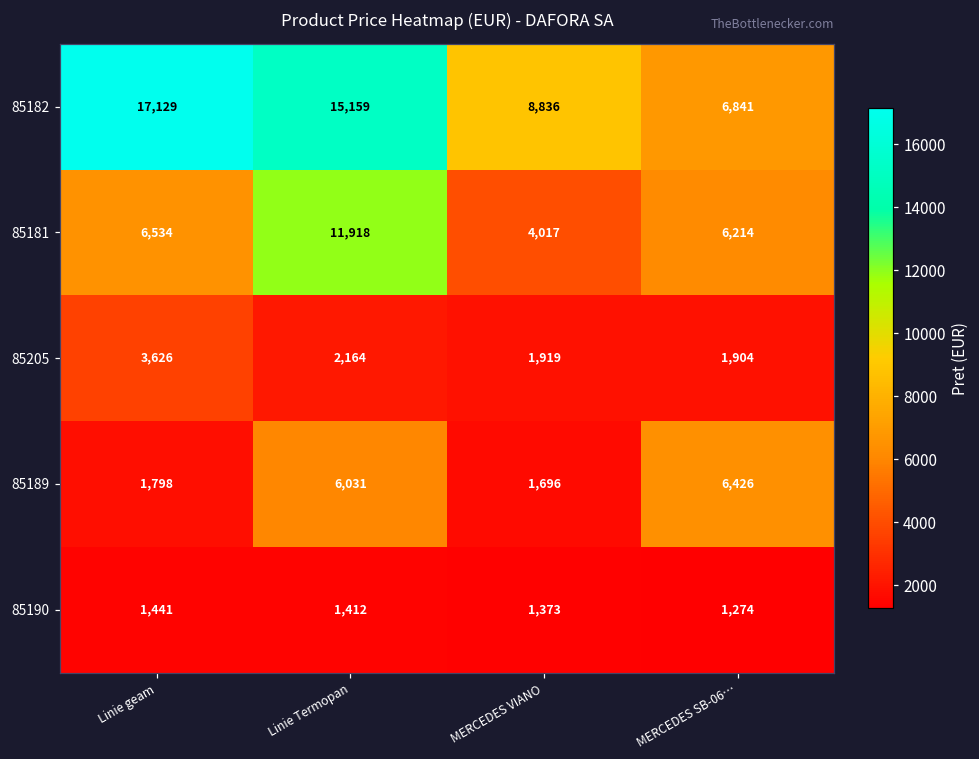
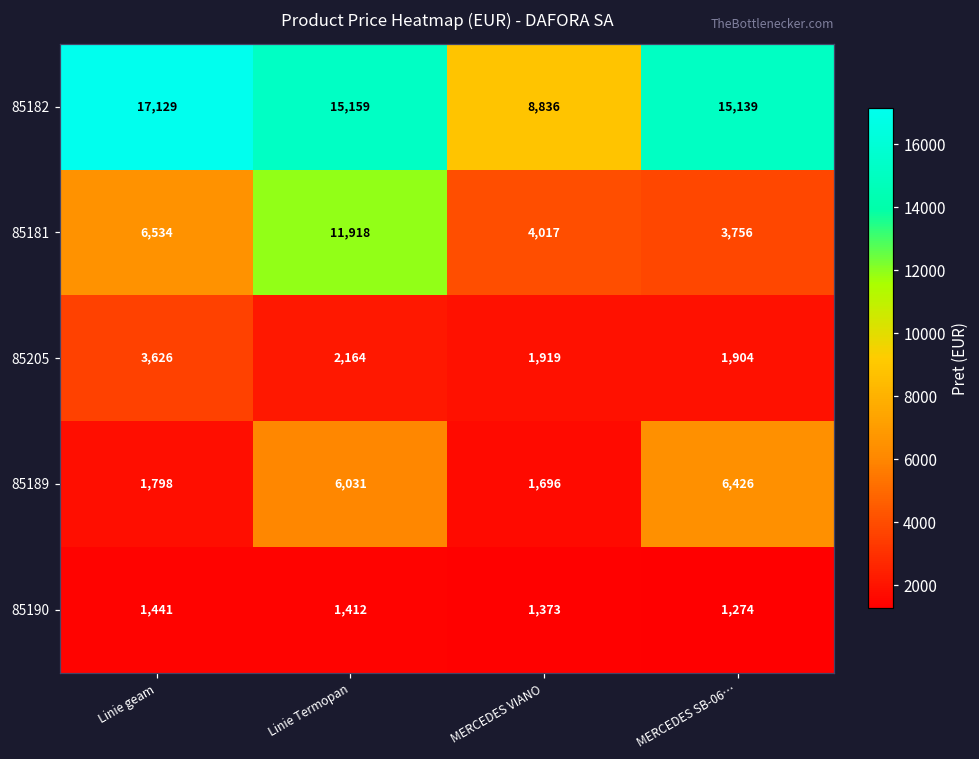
85182, MERCEDES SB-06…: 6,841 -> 15,139
85181, MERCEDES SB-06…: 6,214 -> 3,756
